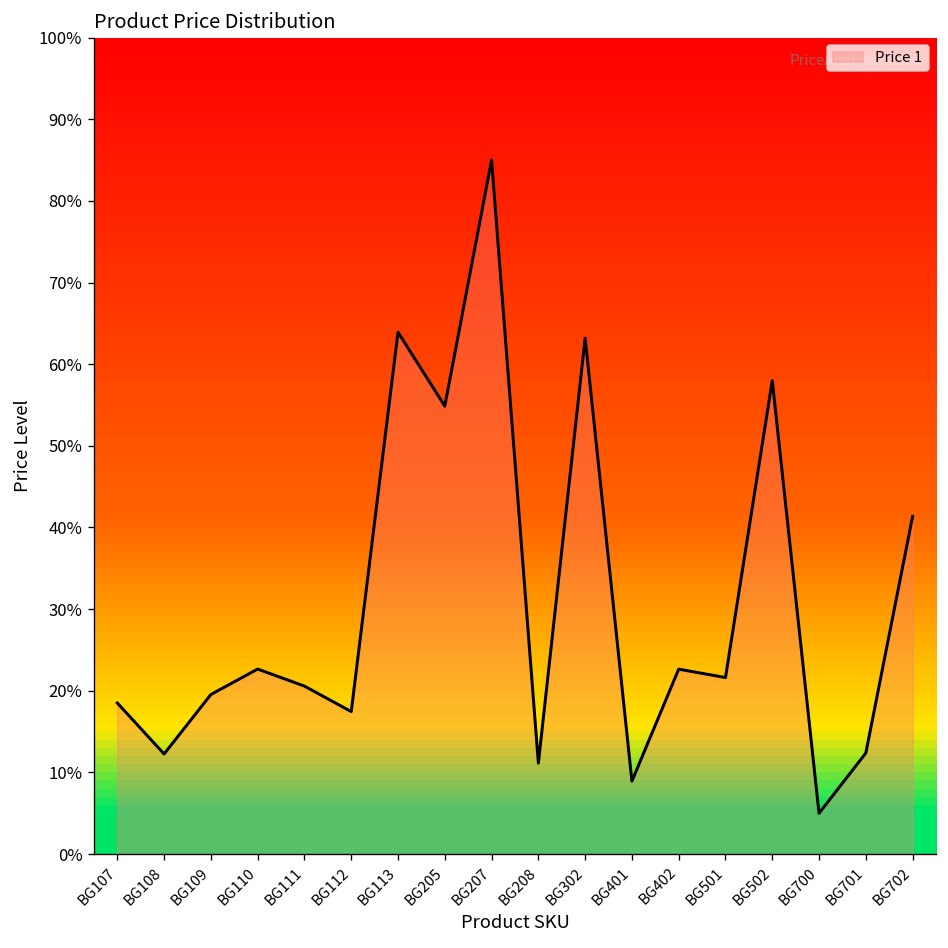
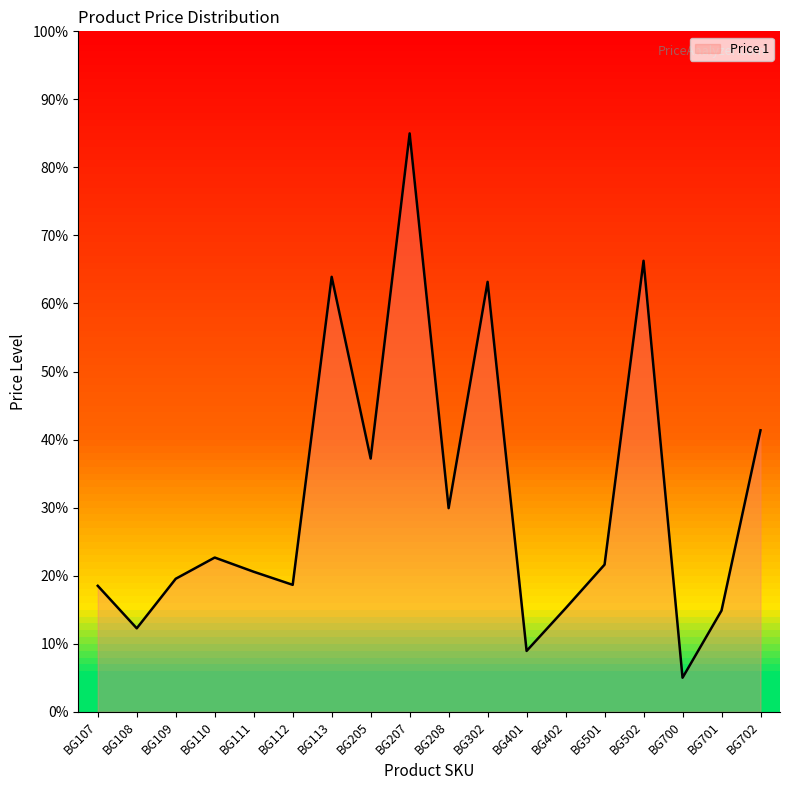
BG112: 17% -> 19%
BG205: 55% -> 37%
BG208: 11% -> 30%
BG402: 23% -> 15%
BG502: 58% -> 66%
BG701: 12% -> 15%
